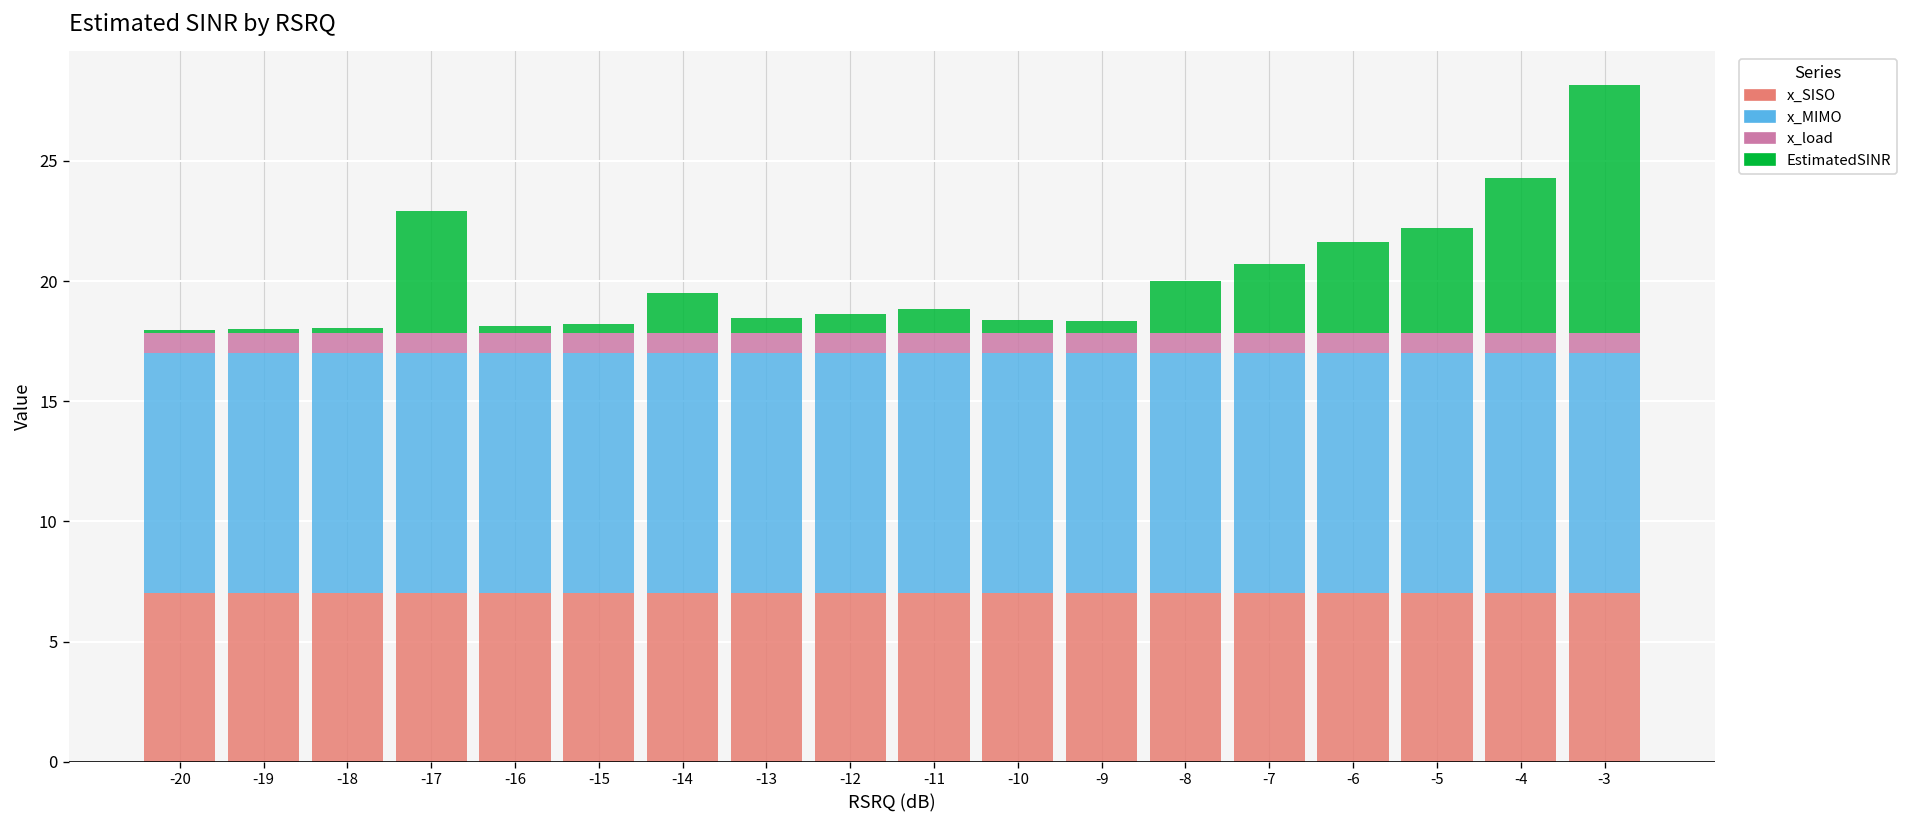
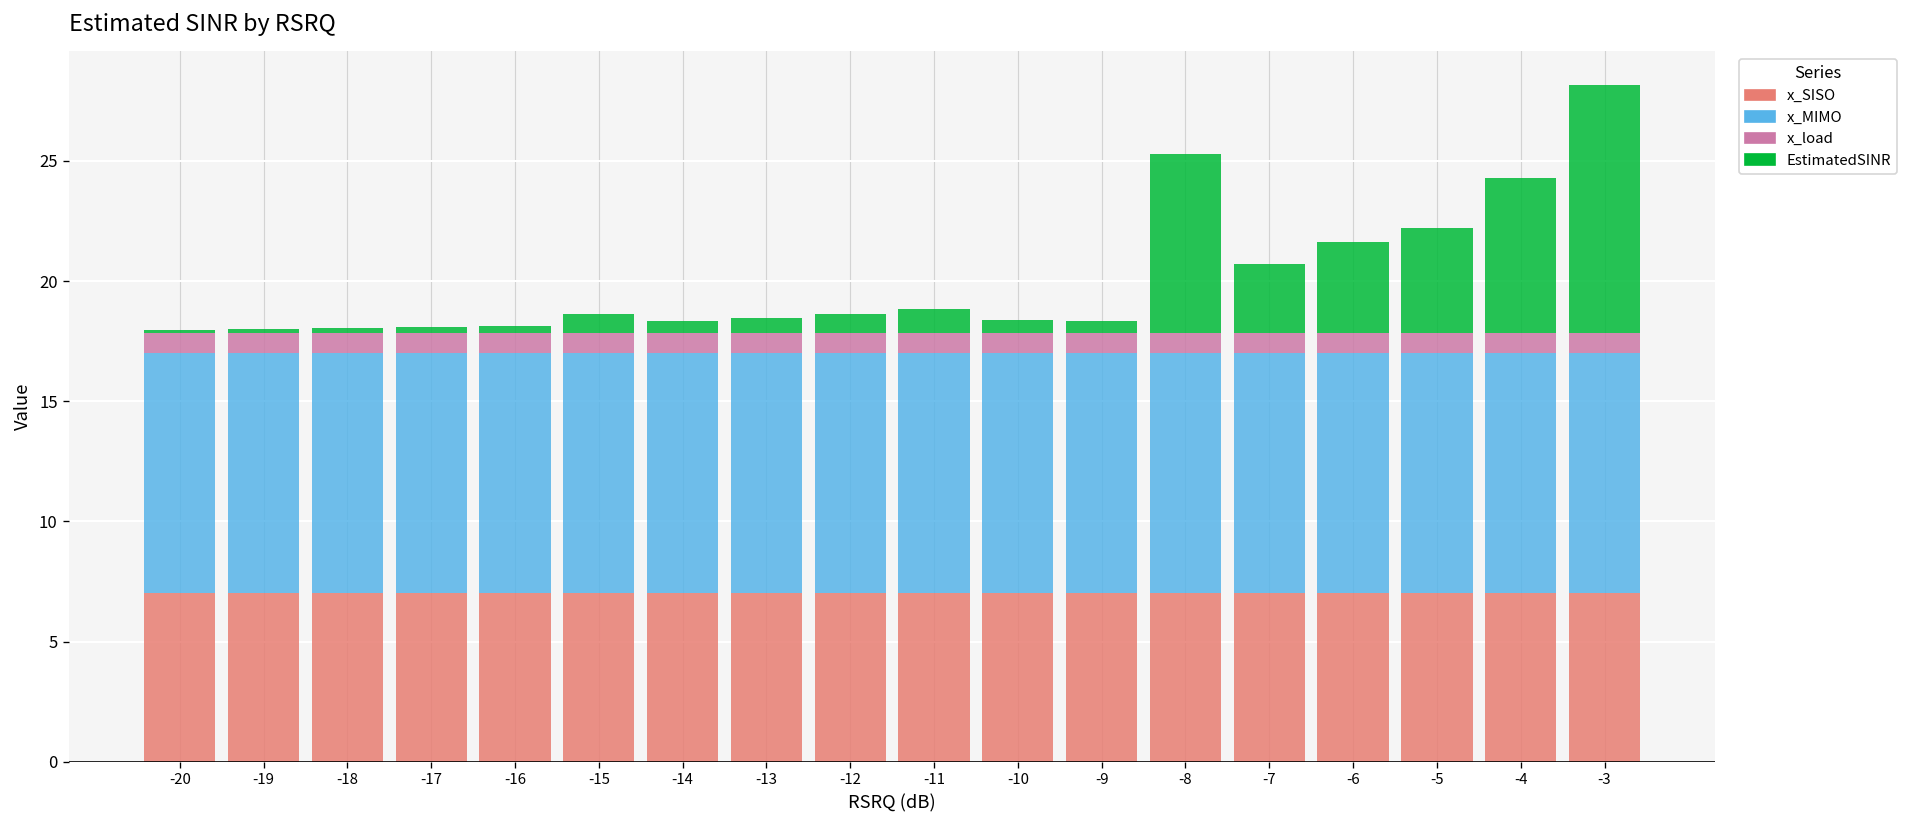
EstimatedSINR, -17: 5.1 -> 0.2
EstimatedSINR, -15: 0.4 -> 0.8
EstimatedSINR, -14: 1.7 -> 0.5
EstimatedSINR, -8: 2.2 -> 7.5
